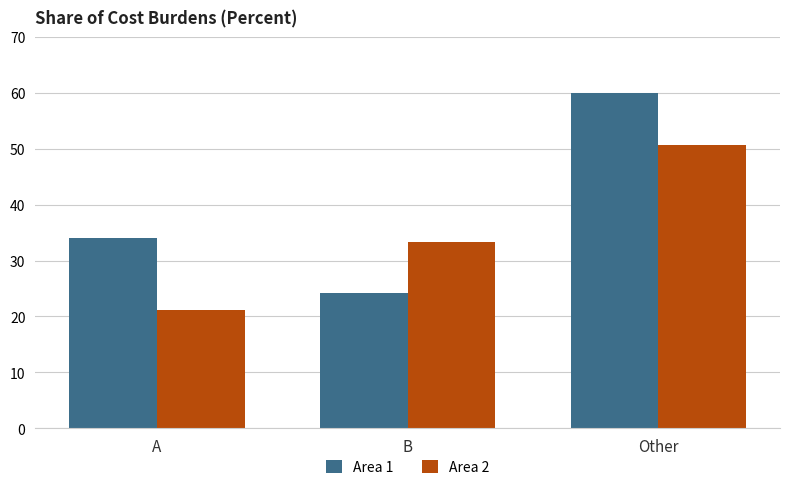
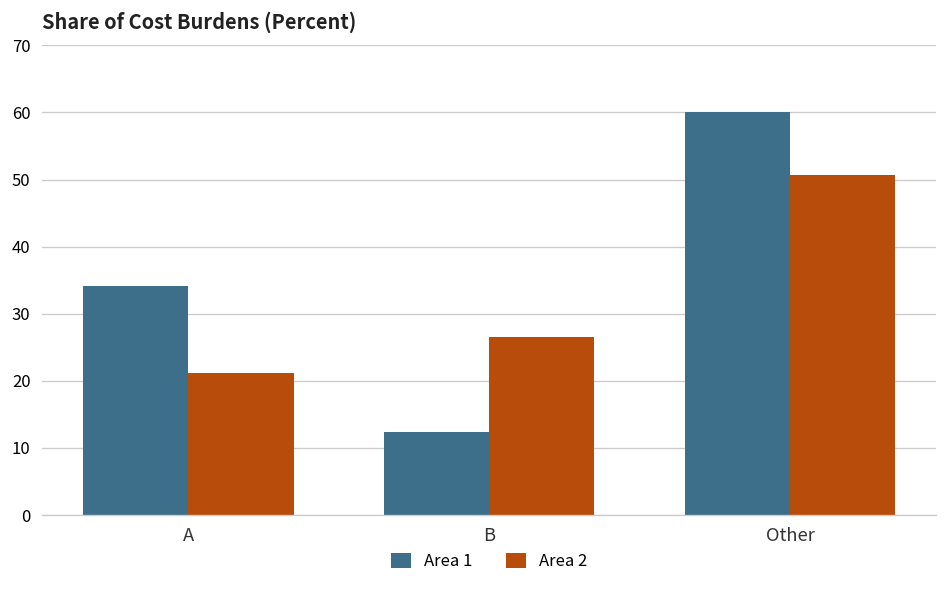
Area 1, B: 24 -> 12
Area 2, B: 33 -> 27
